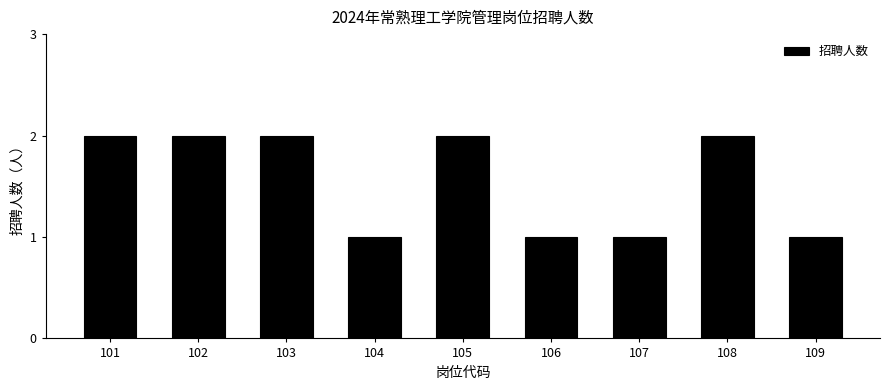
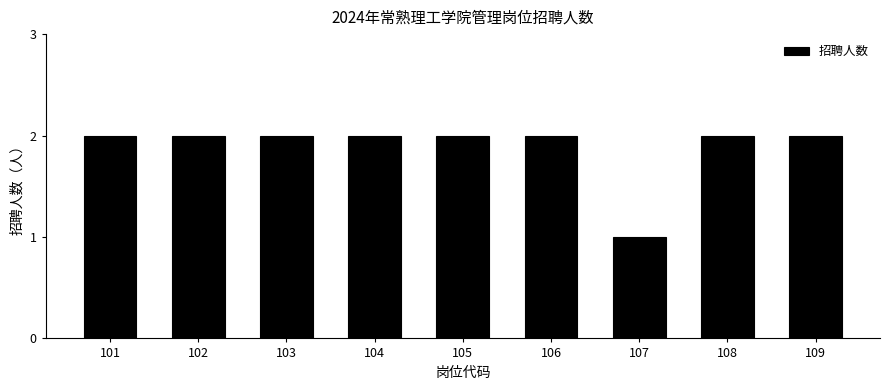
104: 1 -> 2
106: 1 -> 2
109: 1 -> 2
